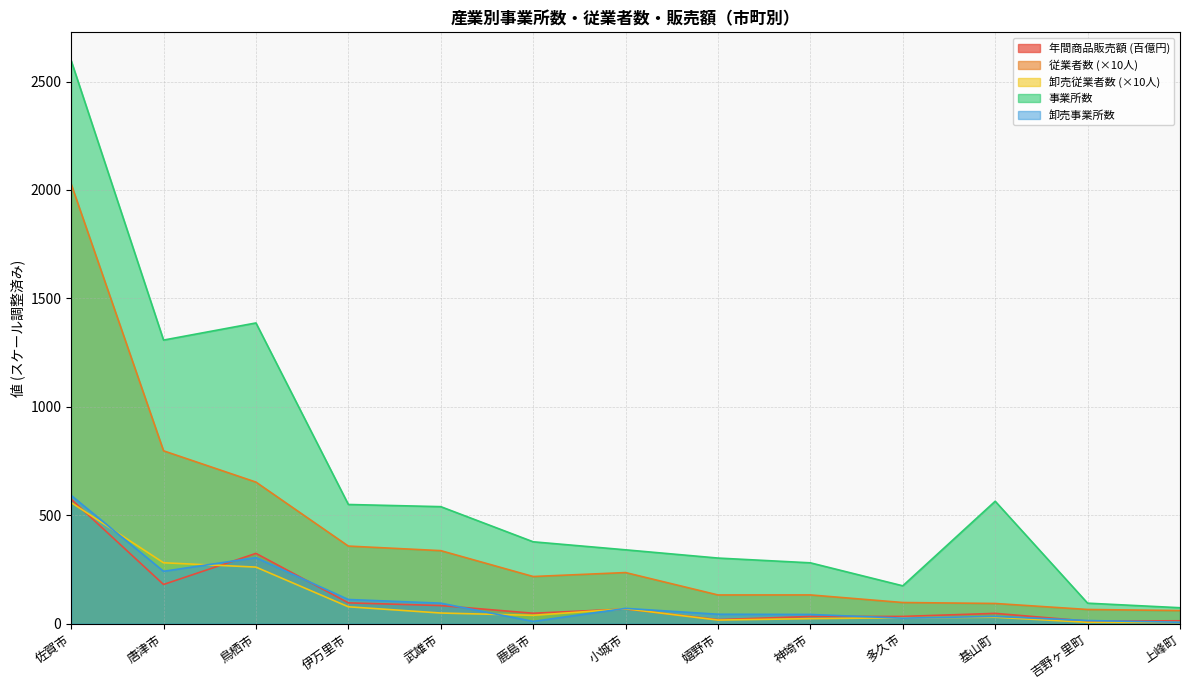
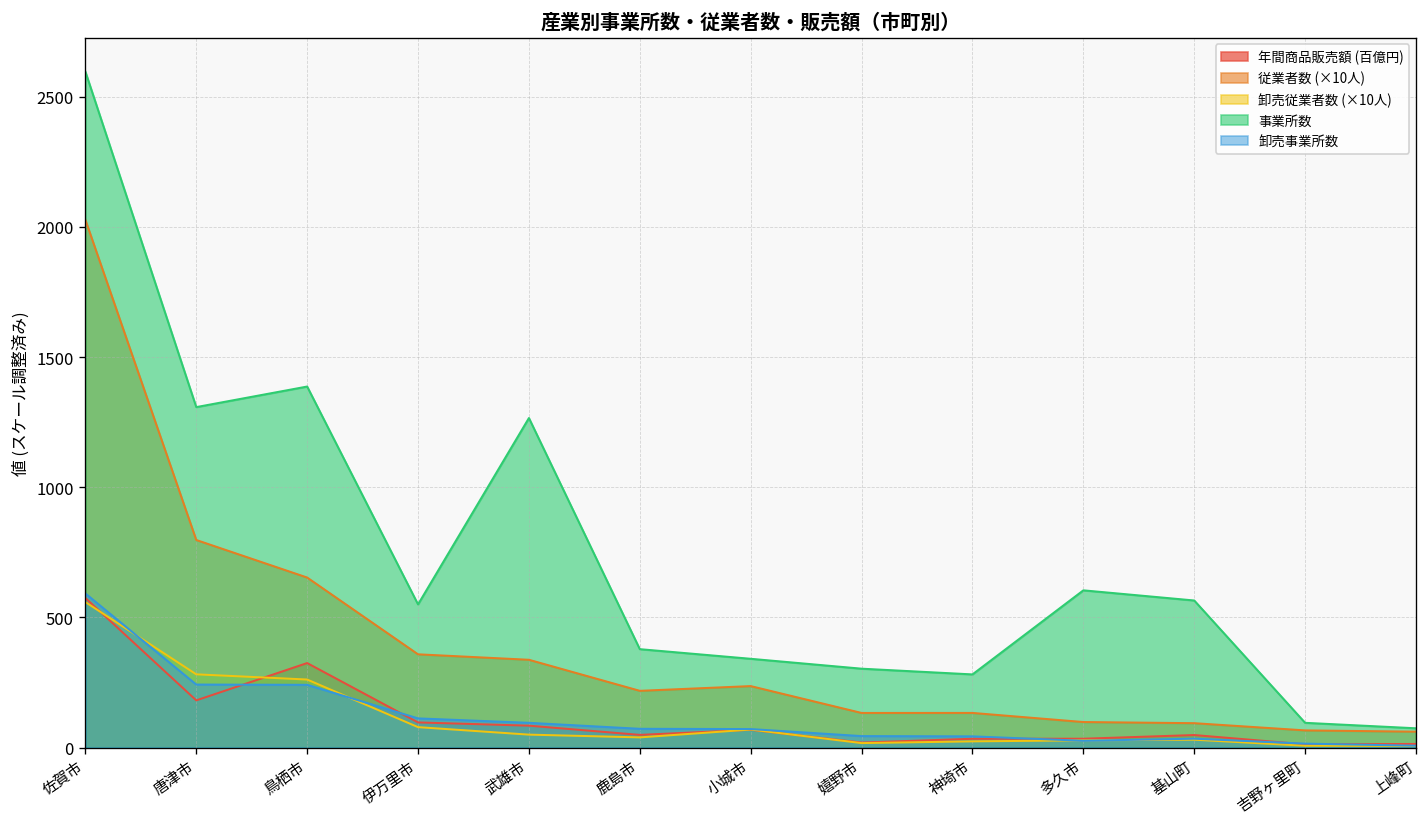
卸売事業所数, 鳥栖市: 310 -> 240
事業所数, 武雄市: 540 -> 1270
卸売事業所数, 鹿島市: 10 -> 70
事業所数, 多久市: 180 -> 600
